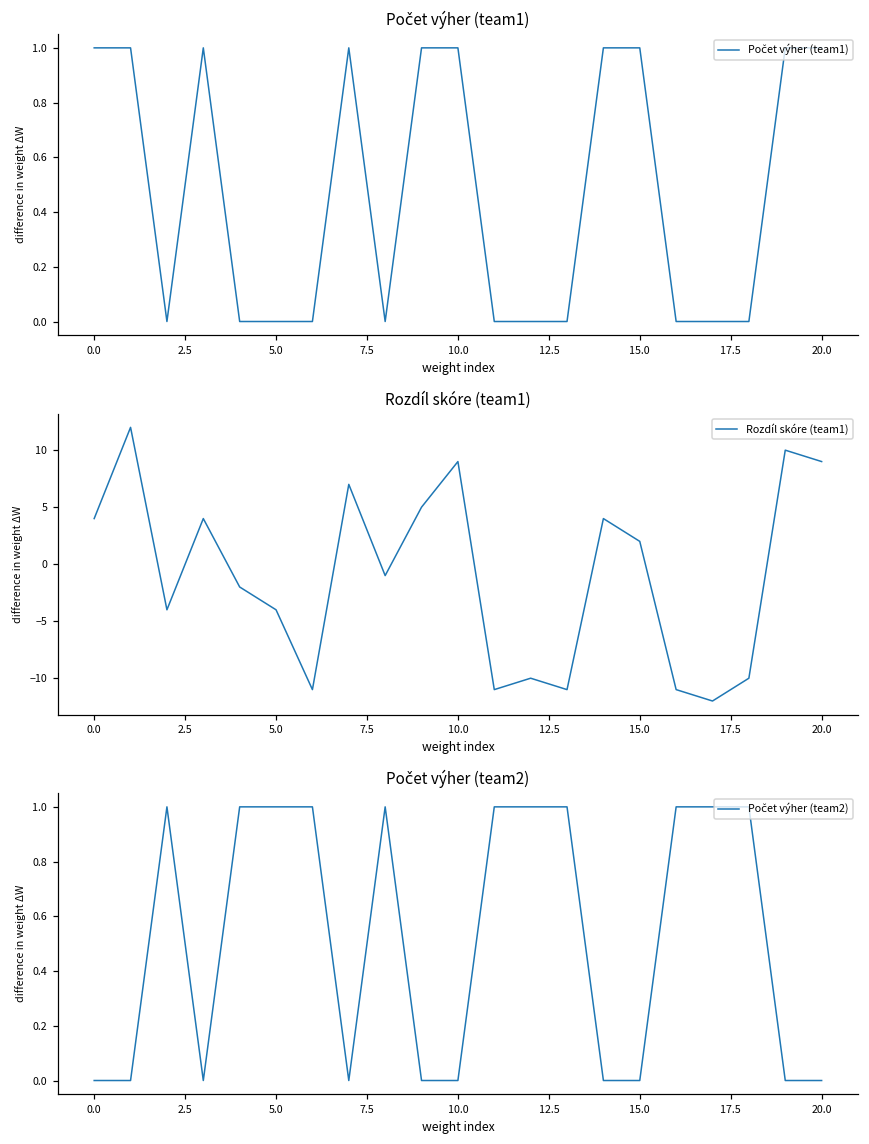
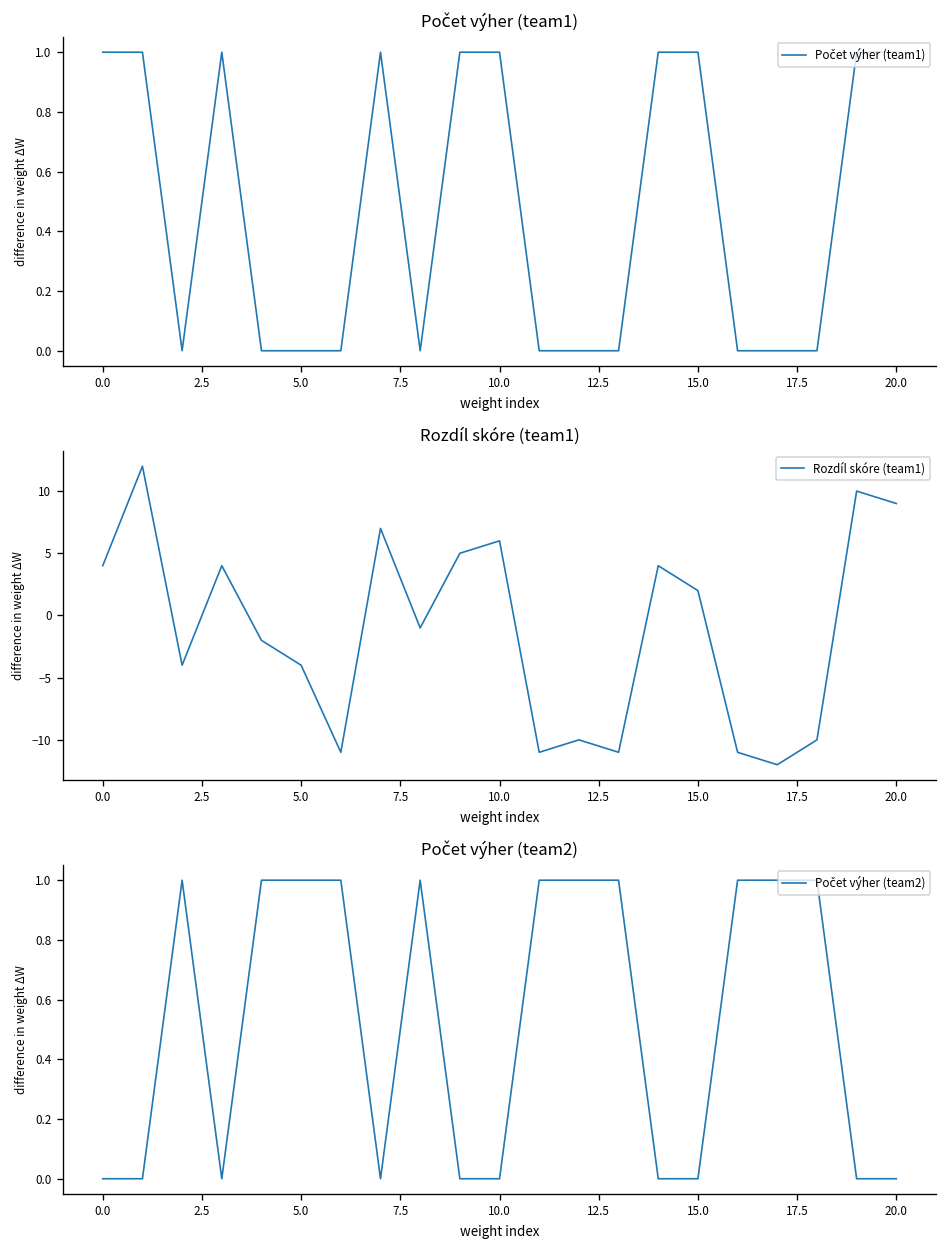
Rozdíl skóre (team1), 10.0: 9 -> 6
